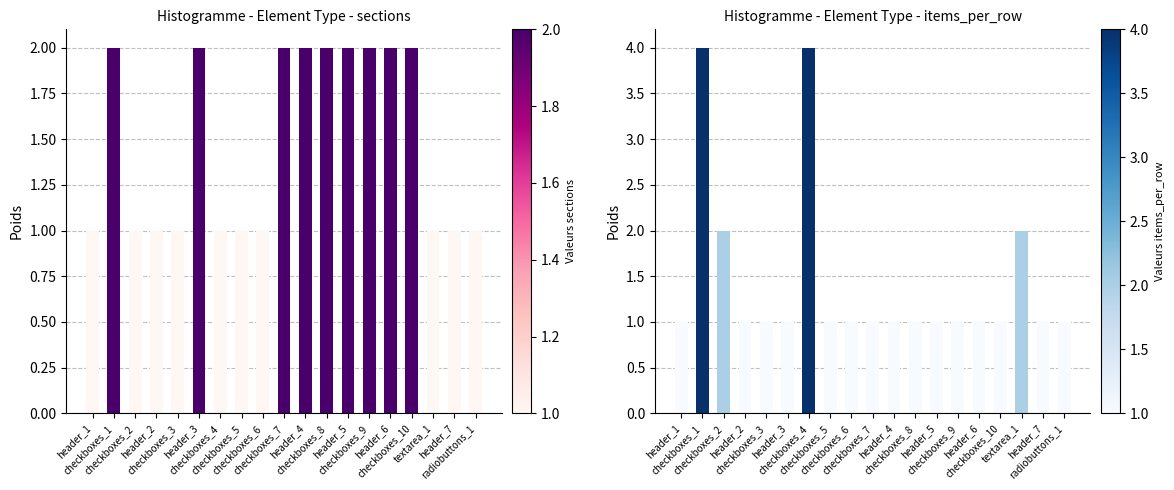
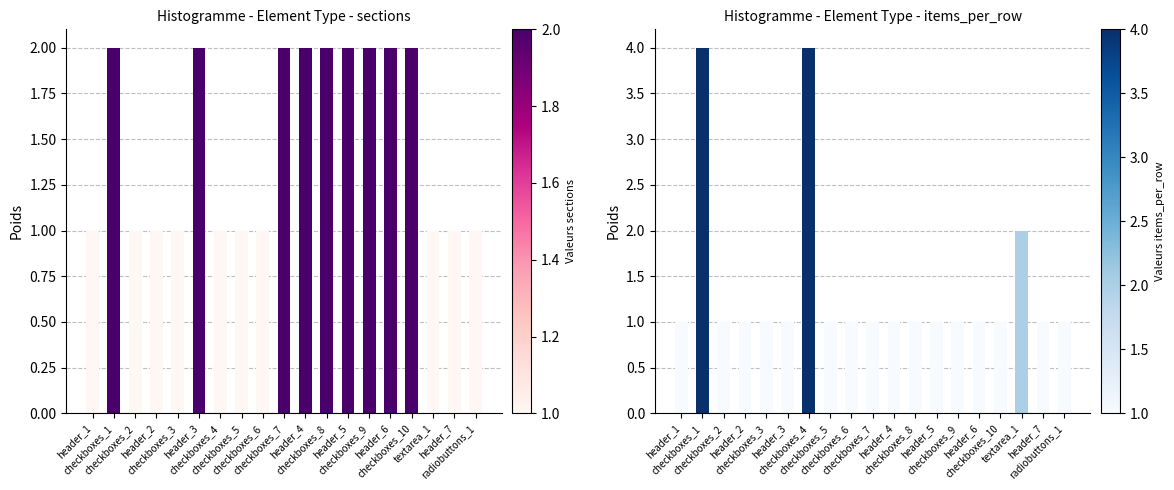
Histogramme - Element Type - items_per_row, checkboxes_2: 2 -> 1
